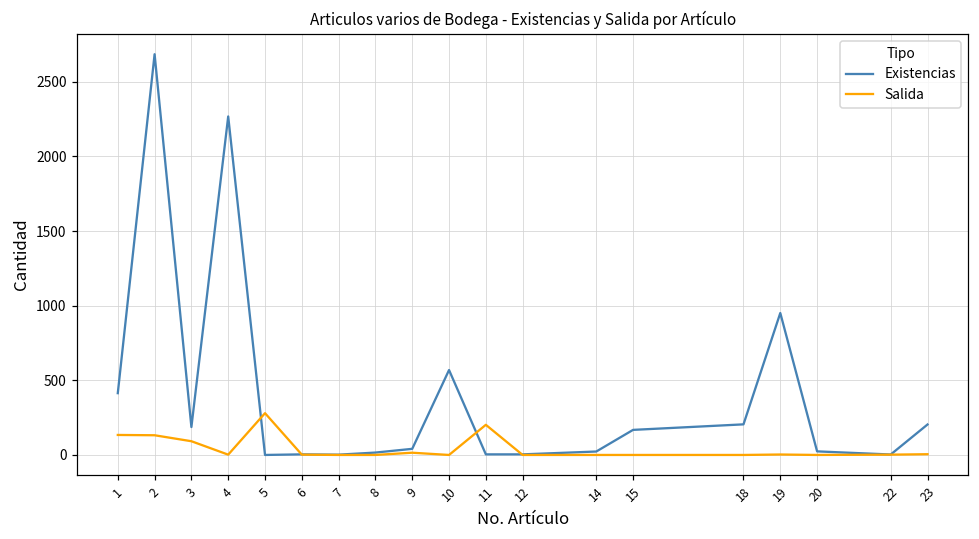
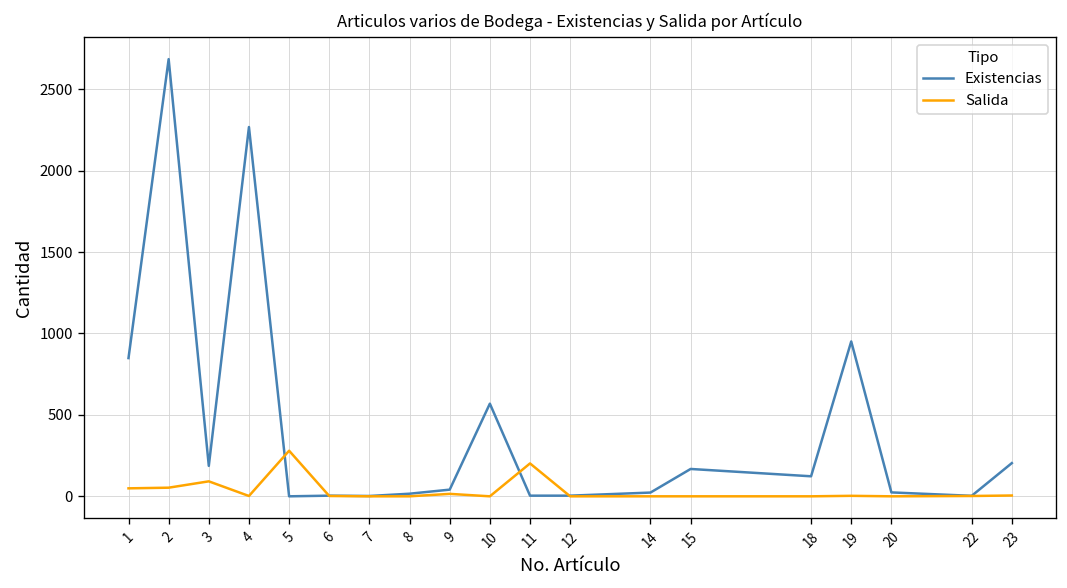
Existencias, 1: 410 -> 850
Salida, 1: 130 -> 50
Salida, 2: 130 -> 50
Existencias, 18: 210 -> 120
